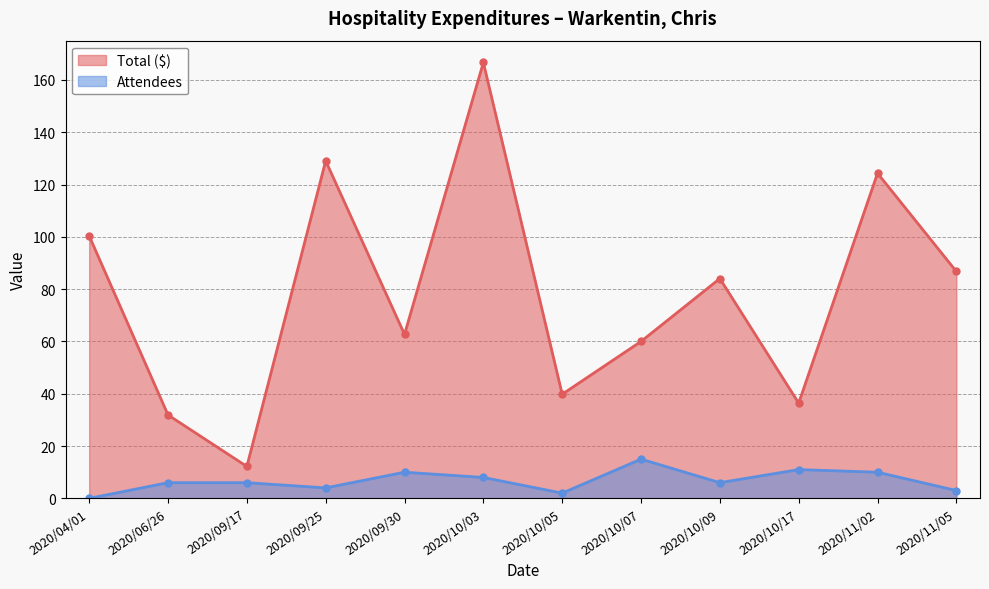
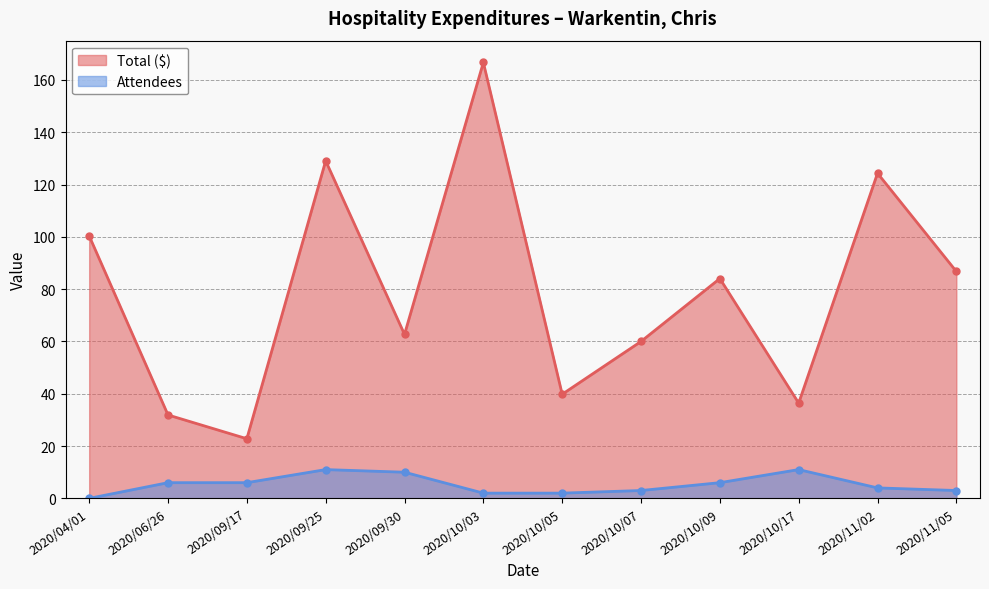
Total ($), 2020/09/17: 12 -> 23
Attendees, 2020/09/25: 4 -> 11
Attendees, 2020/10/03: 8 -> 2
Attendees, 2020/10/07: 15 -> 3
Attendees, 2020/11/02: 10 -> 4
